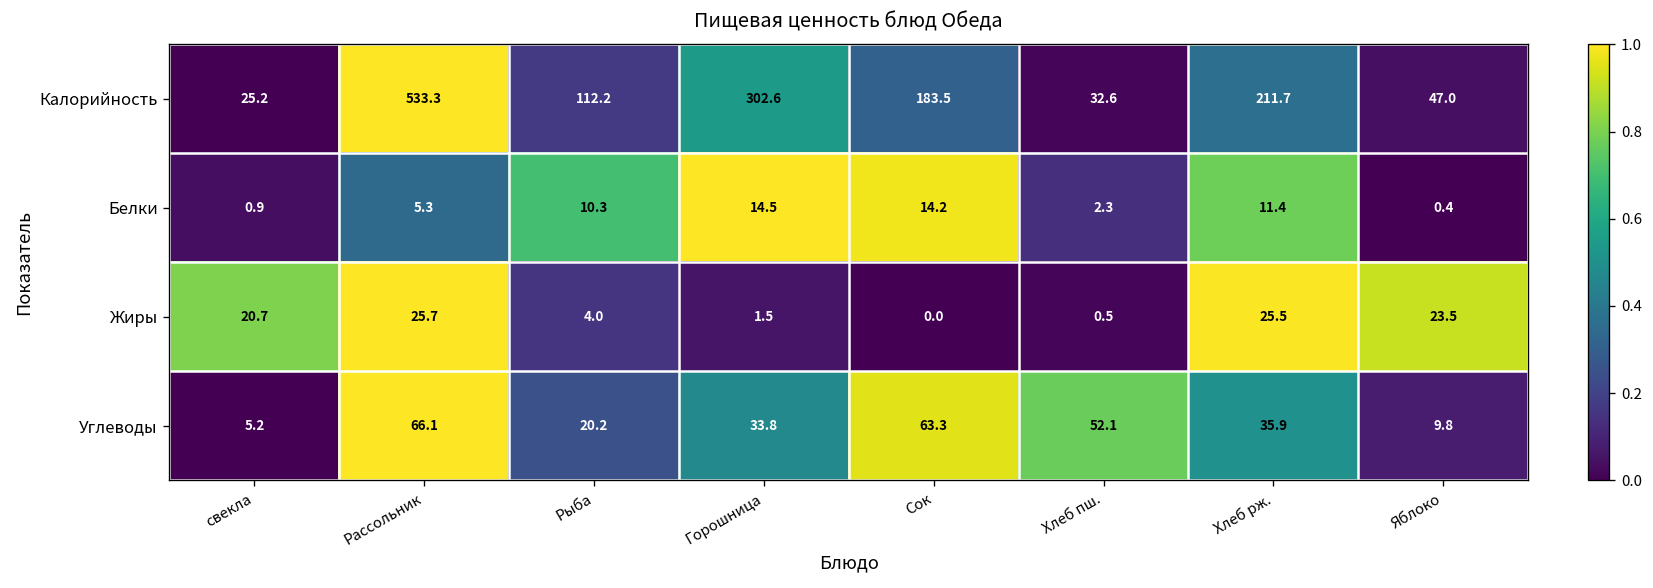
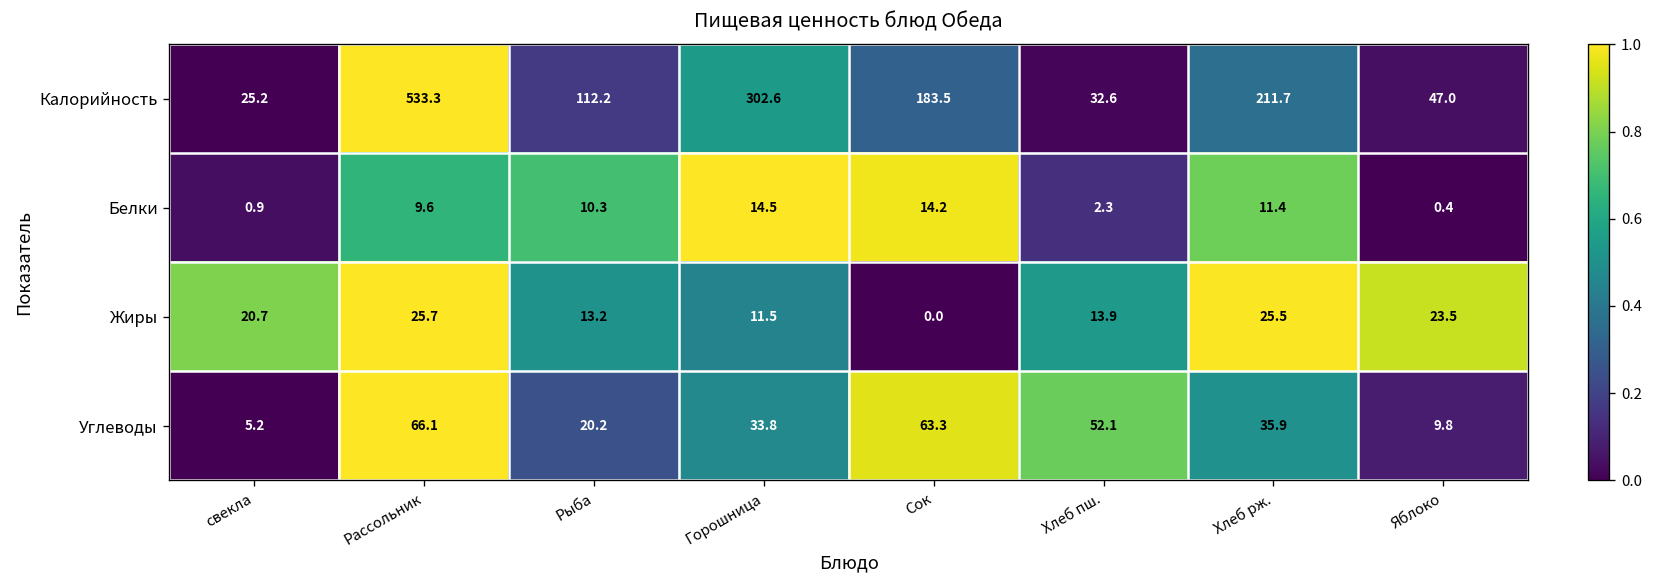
Белки, Рассольник: 5.3 -> 9.6
Жиры, Рыба: 4.0 -> 13.2
Жиры, Горошница: 1.5 -> 11.5
Жиры, Хлеб пш.: 0.5 -> 13.9
